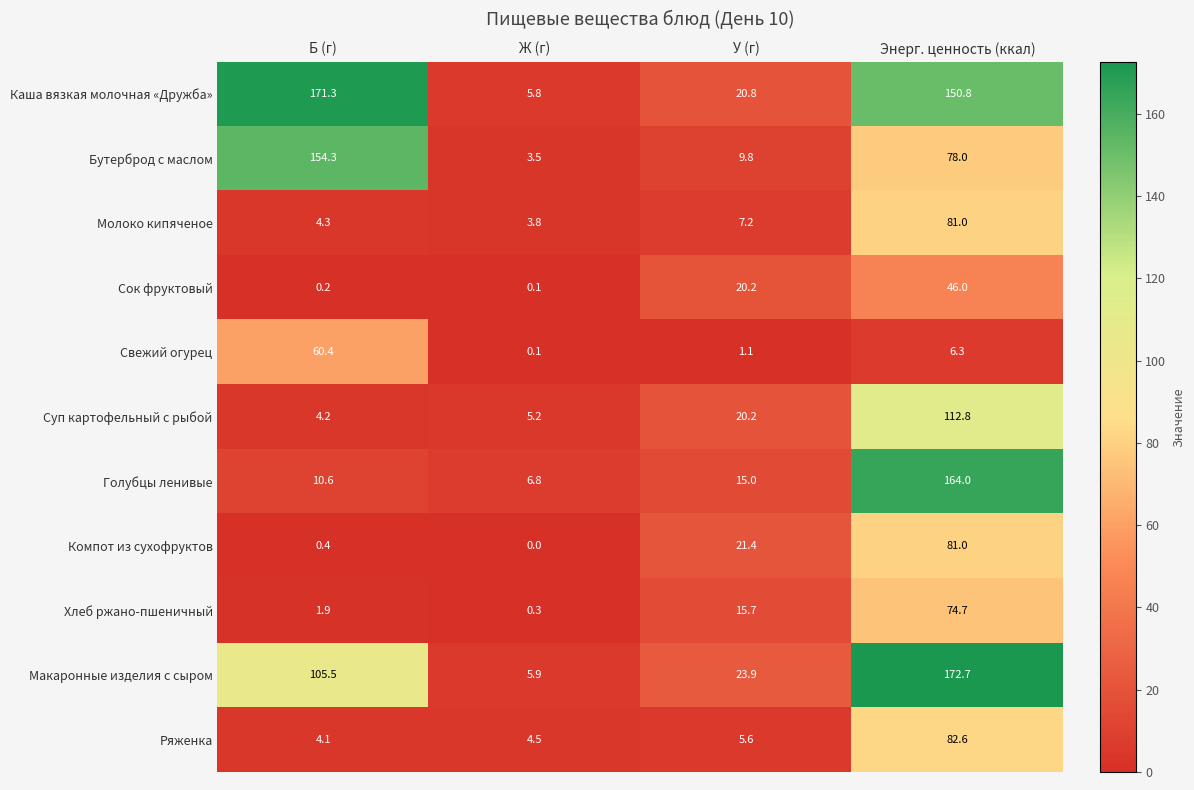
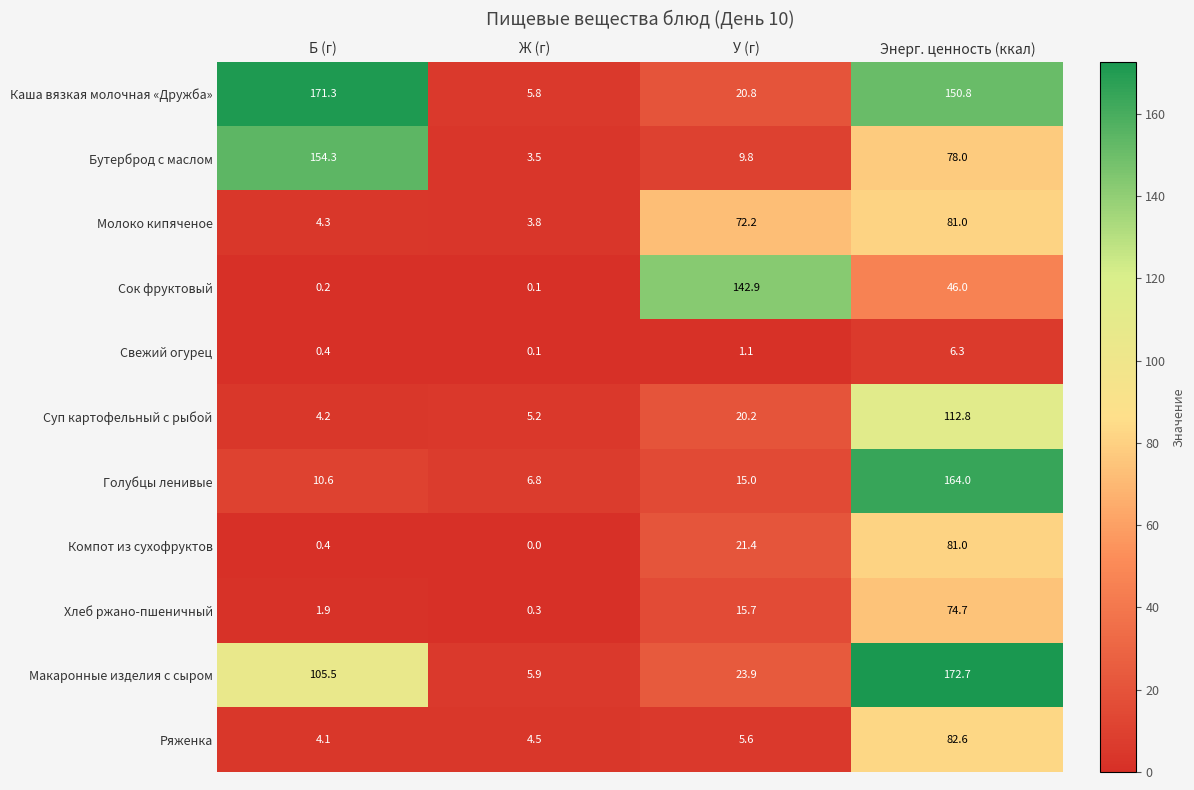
Молоко кипяченое, У (г): 7.2 -> 72.2
Сок фруктовый, У (г): 20.2 -> 142.9
Свежий огурец, Б (г): 60.4 -> 0.4
